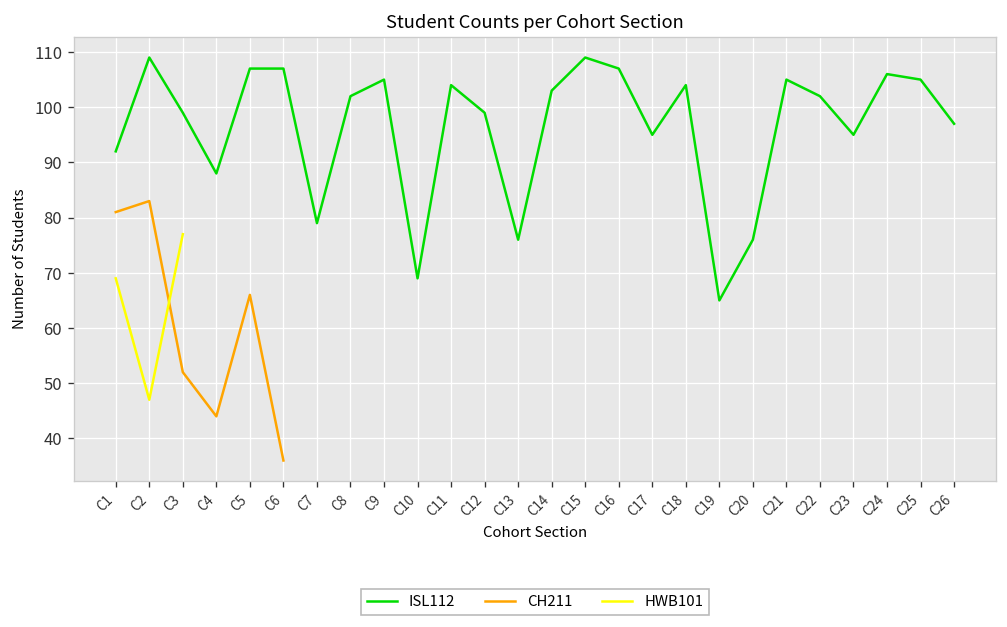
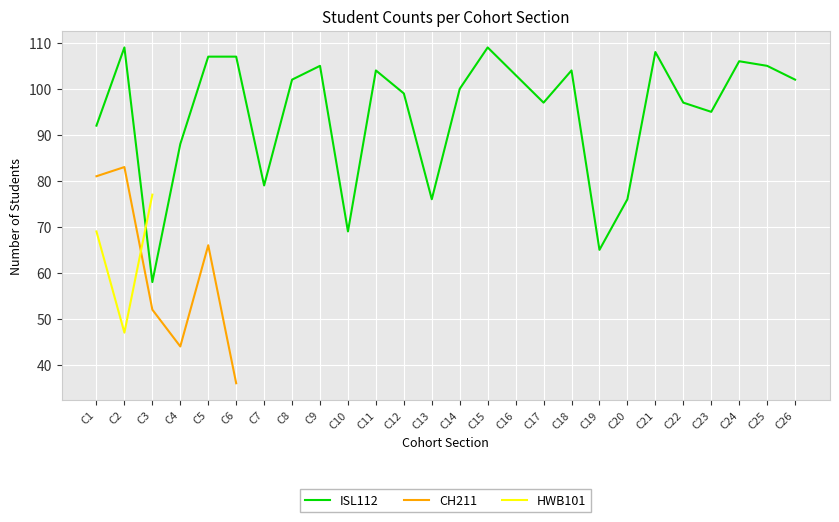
ISL112, C3: 99 -> 58
ISL112, C14: 103 -> 100
ISL112, C16: 107 -> 103
ISL112, C17: 95 -> 97
ISL112, C21: 105 -> 108
ISL112, C22: 102 -> 97
ISL112, C26: 97 -> 102
